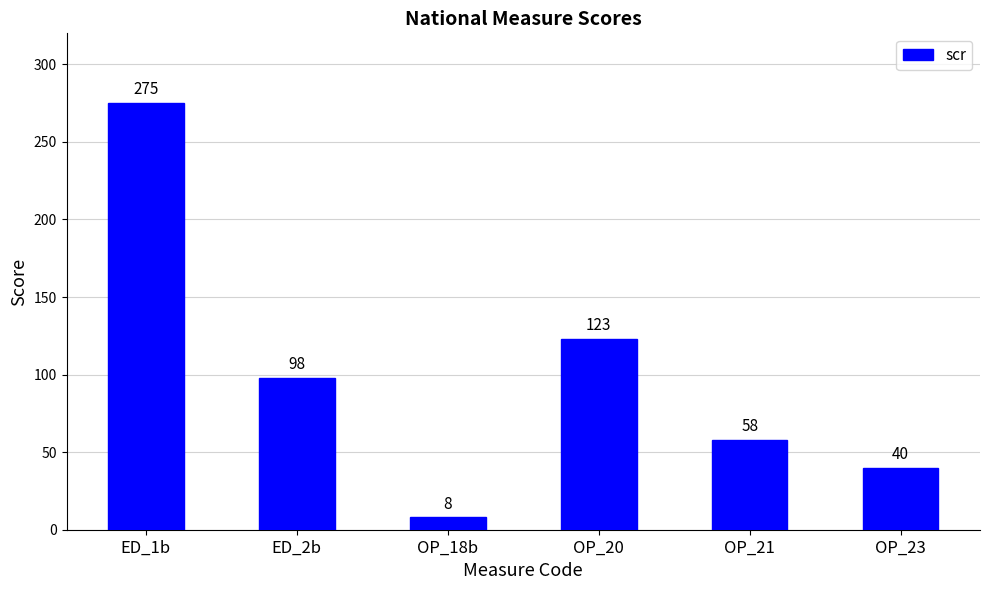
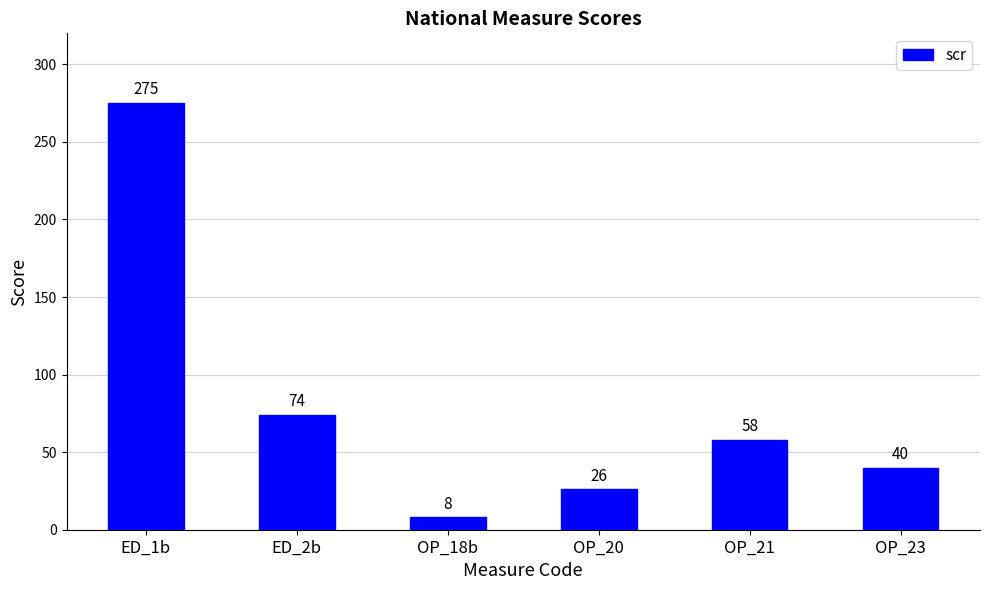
ED_2b: 98 -> 74
OP_20: 123 -> 26
